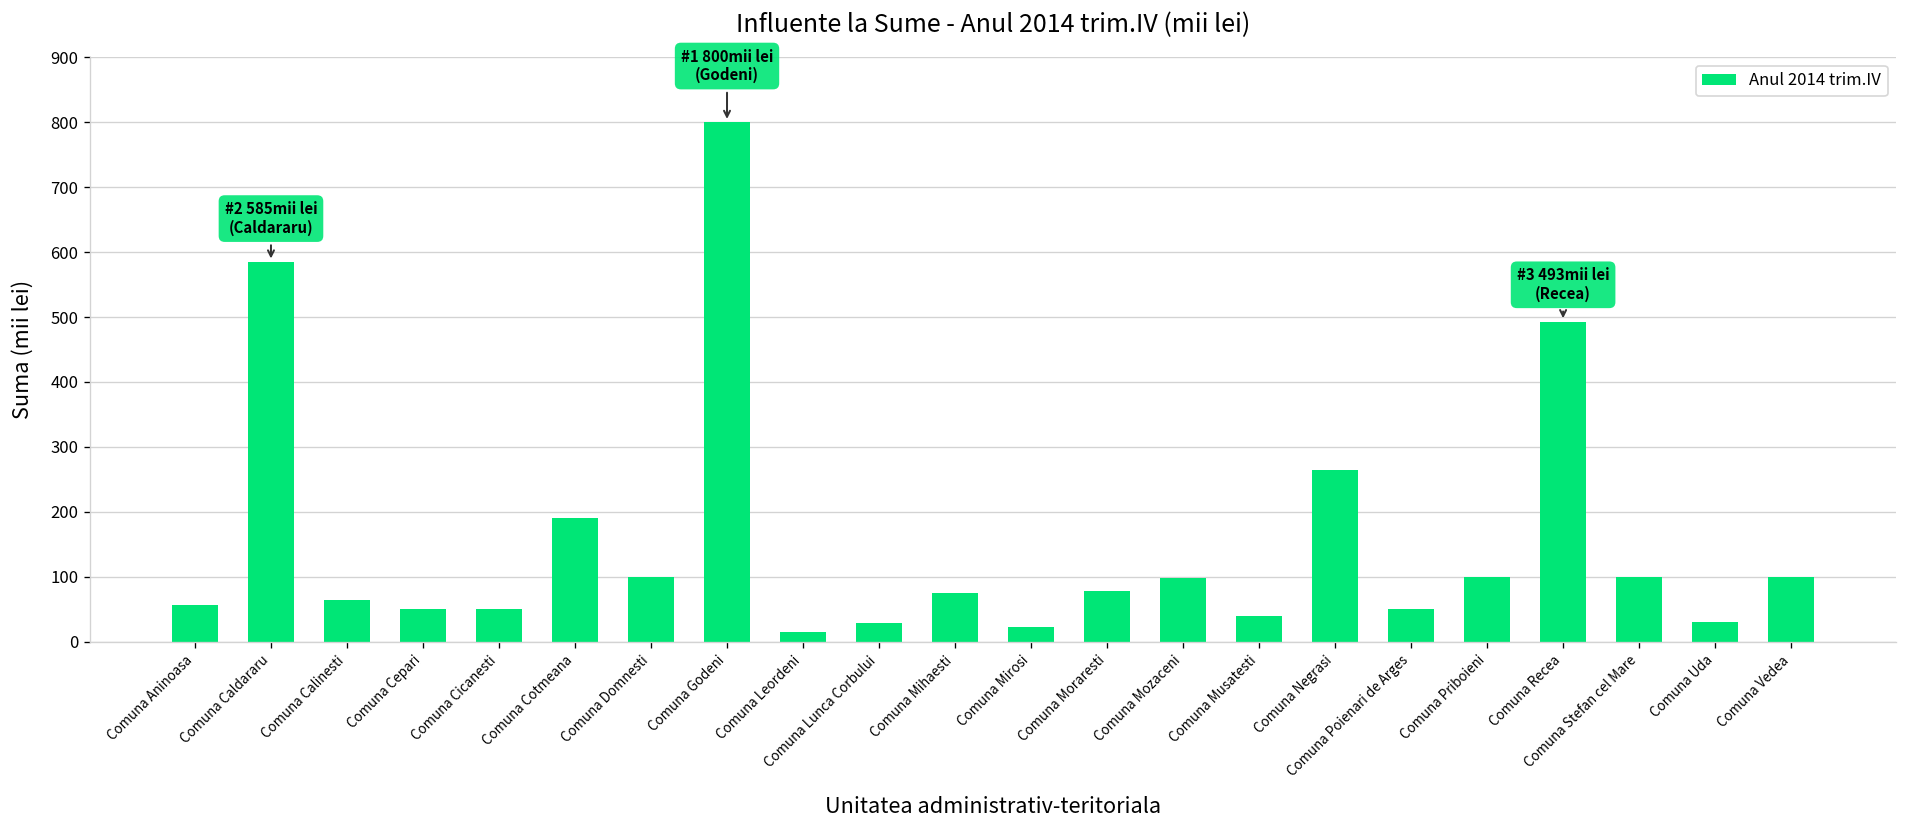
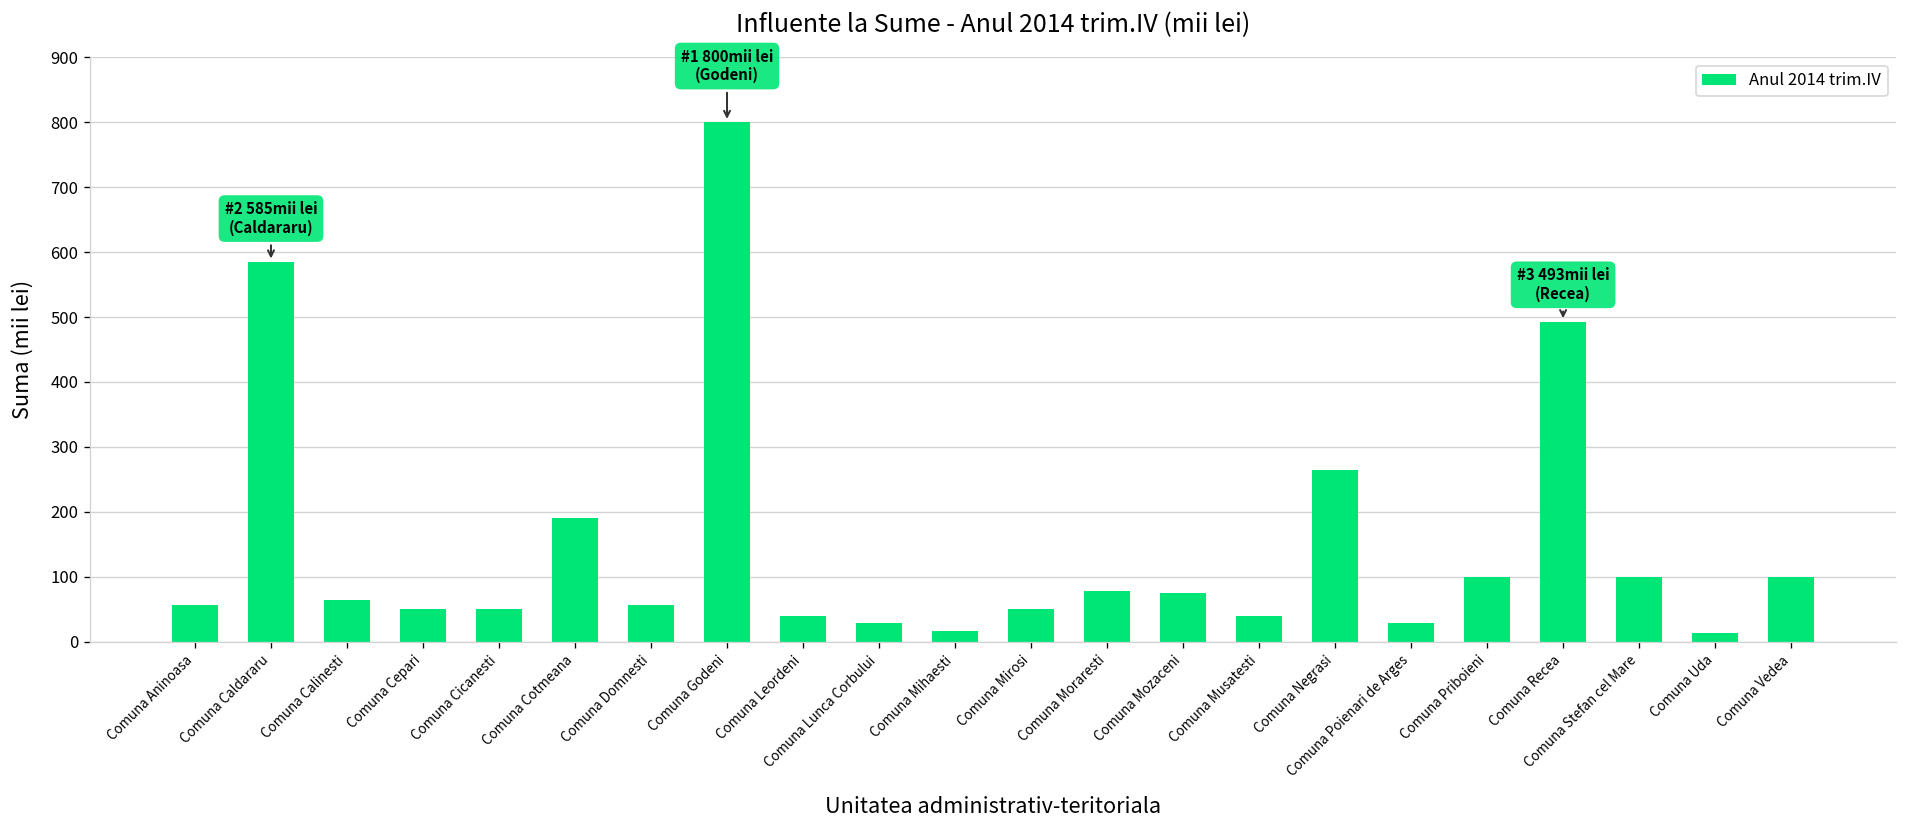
Comuna Domnesti: 100 -> 60
Comuna Leordeni: 20 -> 40
Comuna Mihaesti: 80 -> 20
Comuna Mirosi: 20 -> 50
Comuna Mozaceni: 100 -> 80
Comuna Poienari de Arges: 50 -> 30
Comuna Uda: 30 -> 10
